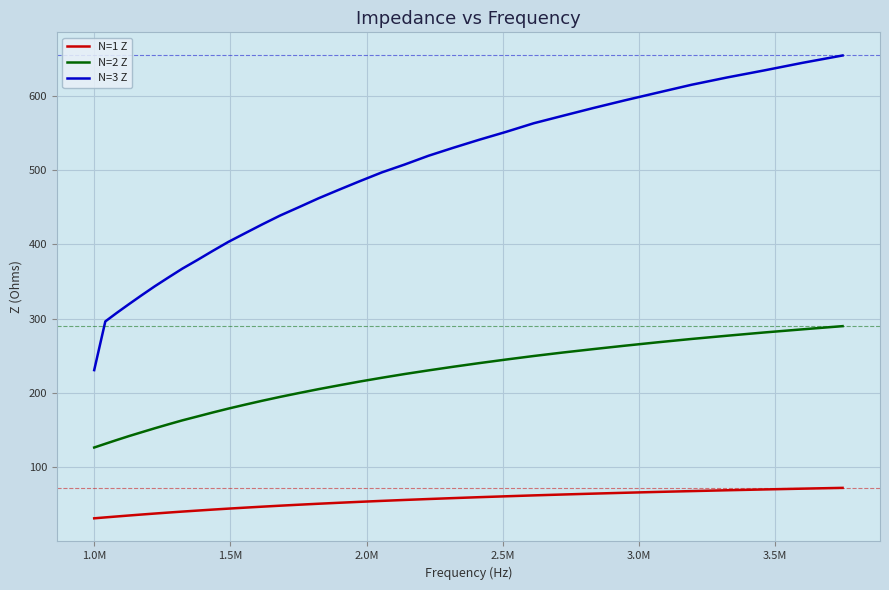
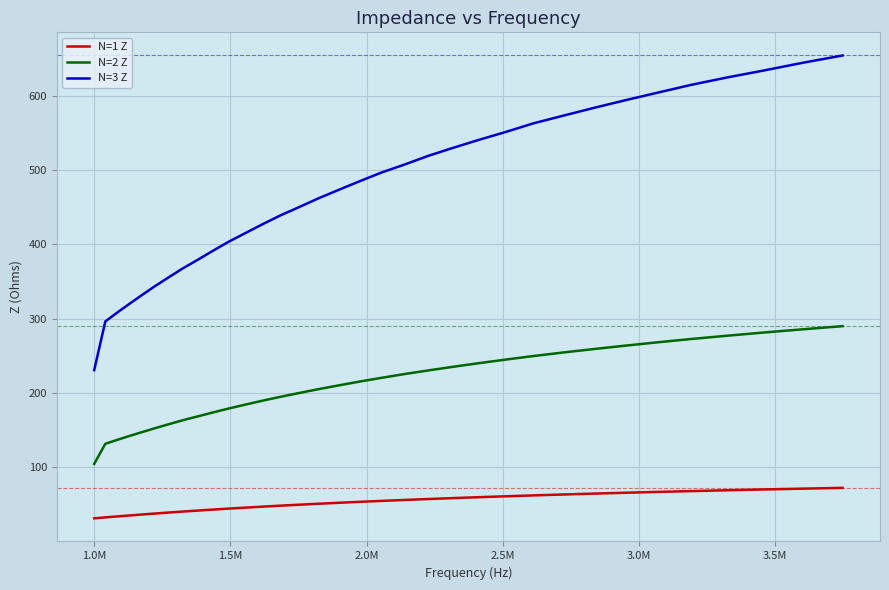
N=2 Z, 1.0M: 130 -> 100
